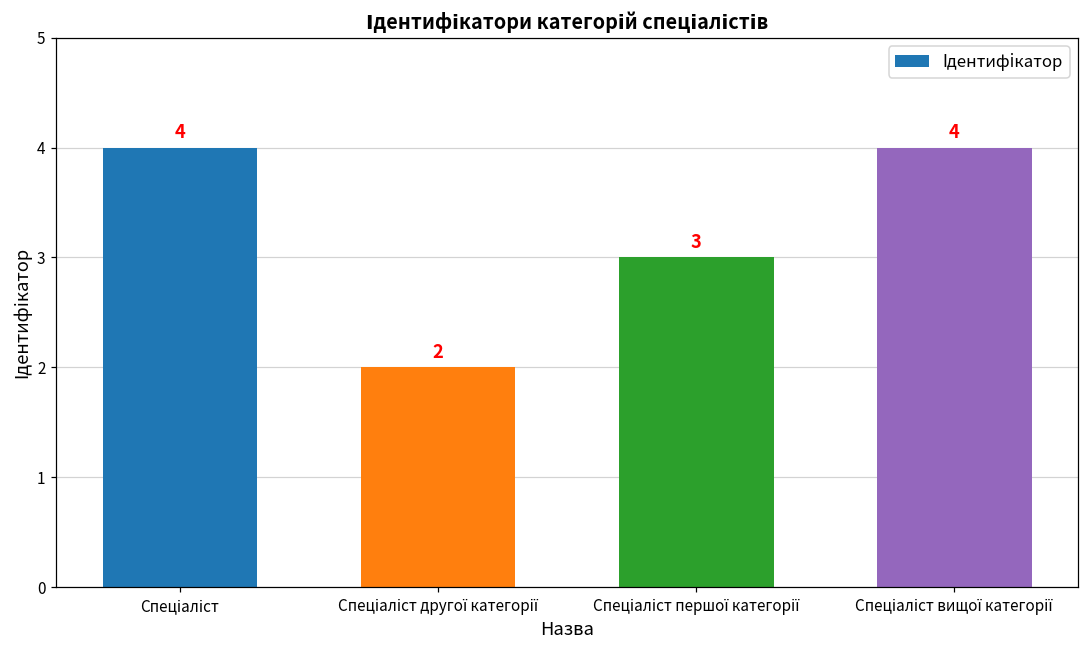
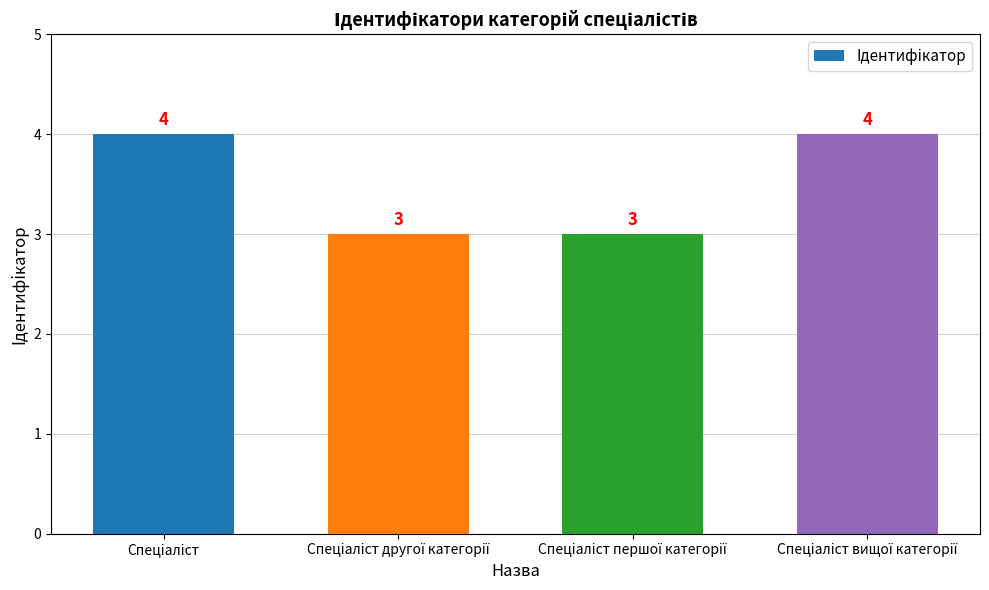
Спеціаліст другої категорії: 2 -> 3
